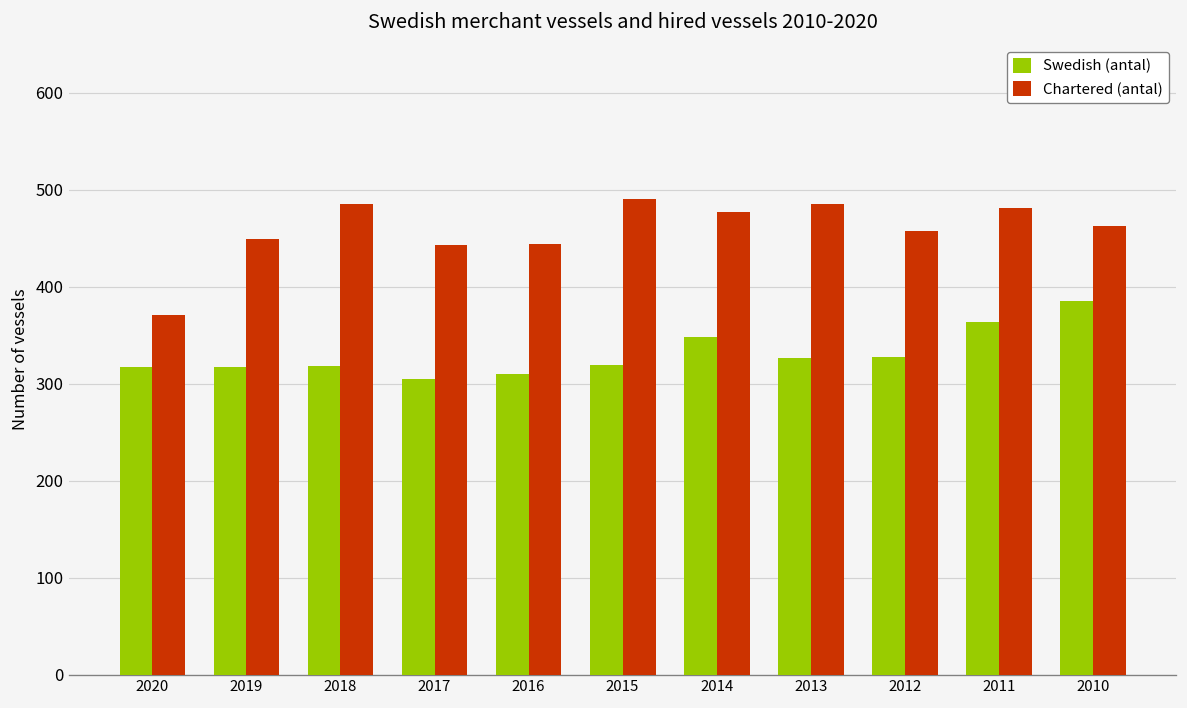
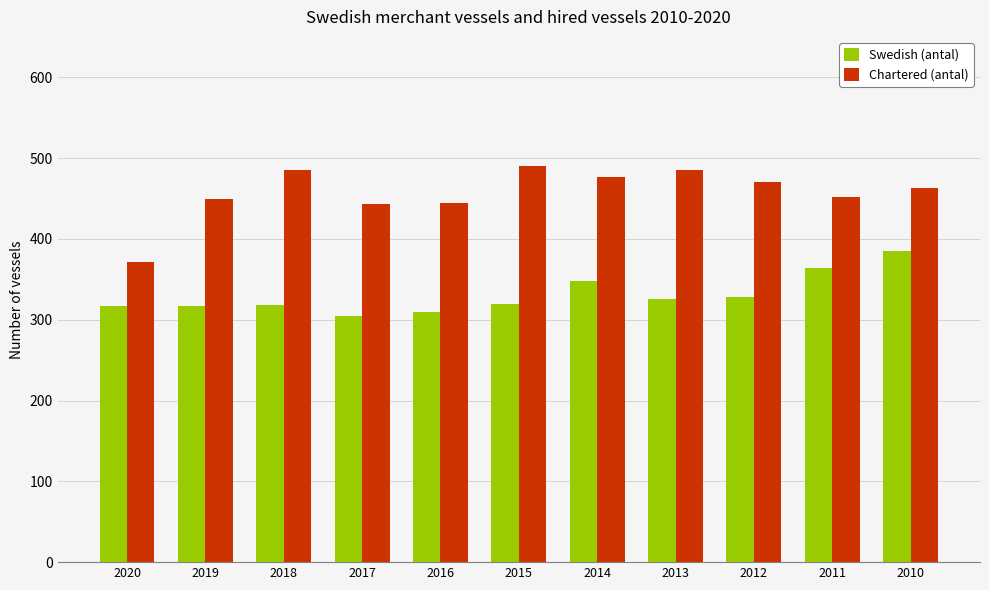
Chartered (antal), 2012: 460 -> 470
Chartered (antal), 2011: 480 -> 450
